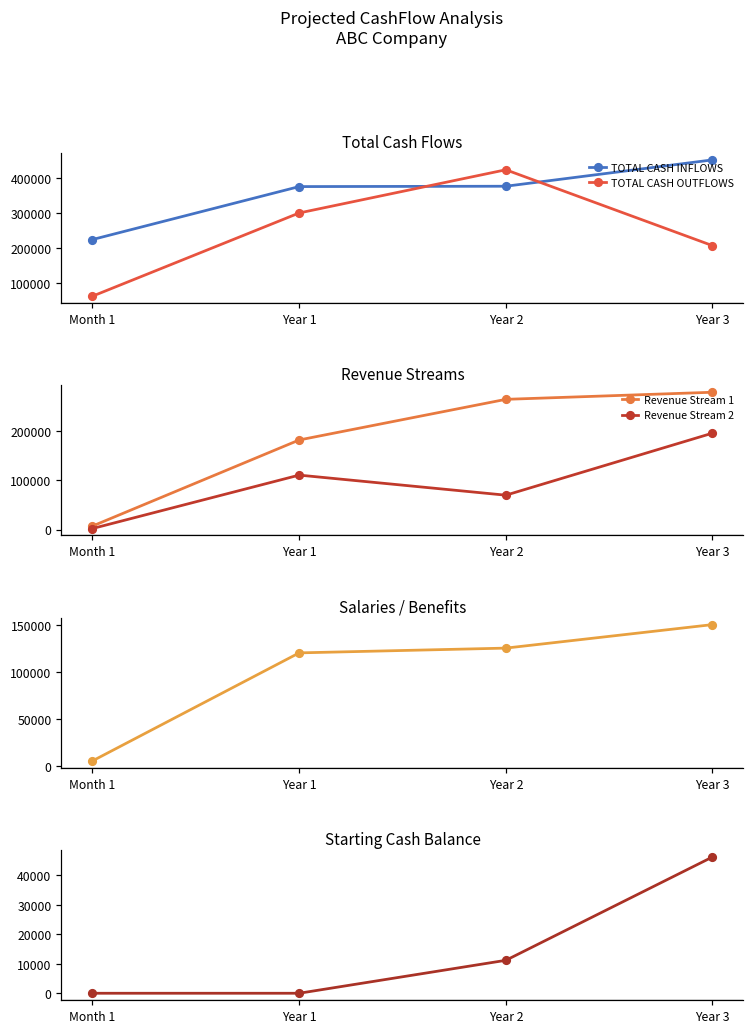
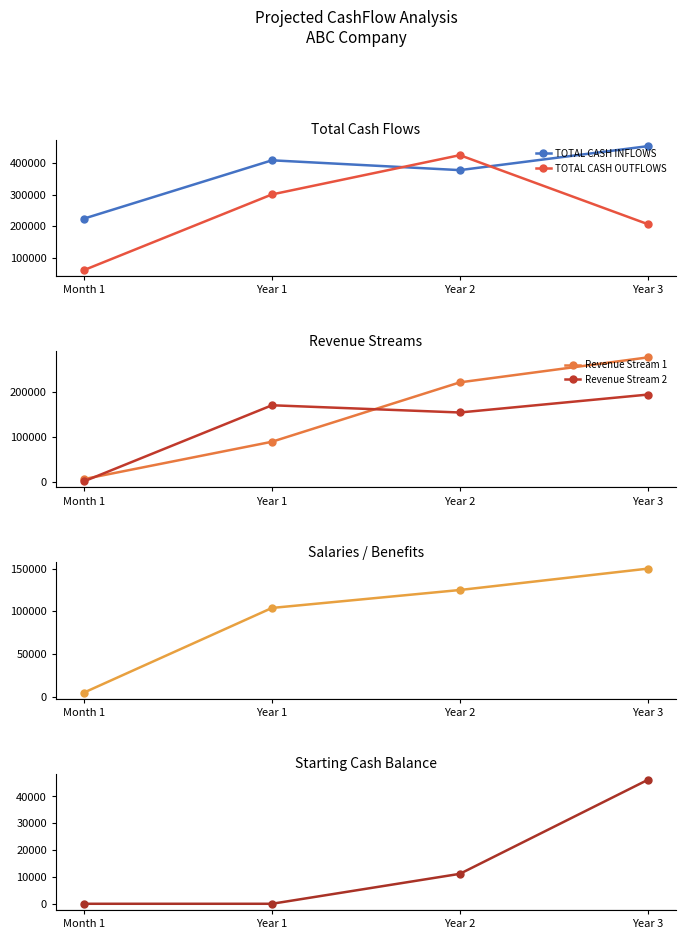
Total Cash Flows, TOTAL CASH INFLOWS, Year 1: 380000 -> 410000
Revenue Streams, Revenue Stream 1, Year 1: 180000 -> 90000
Revenue Streams, Revenue Stream 2, Year 1: 110000 -> 170000
Revenue Streams, Revenue Stream 1, Year 2: 260000 -> 220000
Revenue Streams, Revenue Stream 2, Year 2: 70000 -> 160000
Salaries / Benefits, Year 1: 120000 -> 100000
